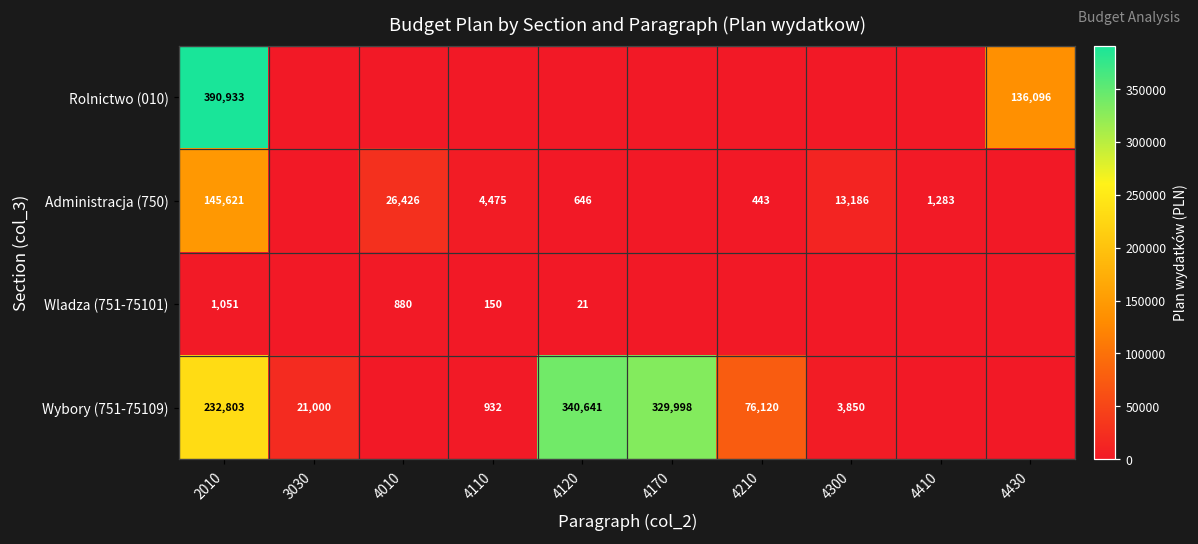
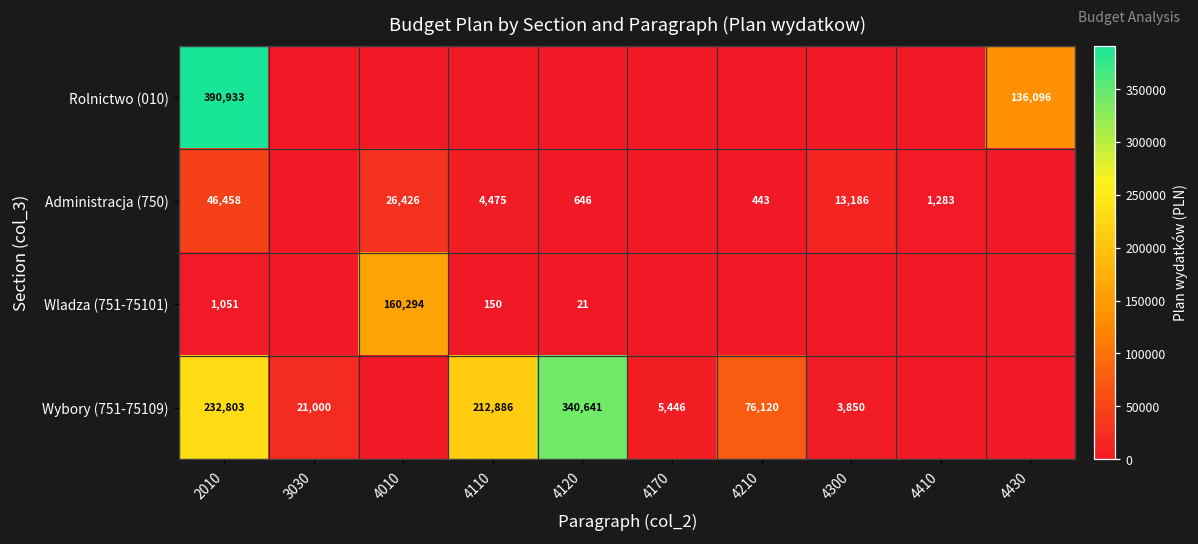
Administracja (750), 2010: 145,621 -> 46,458
Wladza (751-75101), 4010: 880 -> 160,294
Wybory (751-75109), 4110: 932 -> 212,886
Wybory (751-75109), 4170: 329,998 -> 5,446
